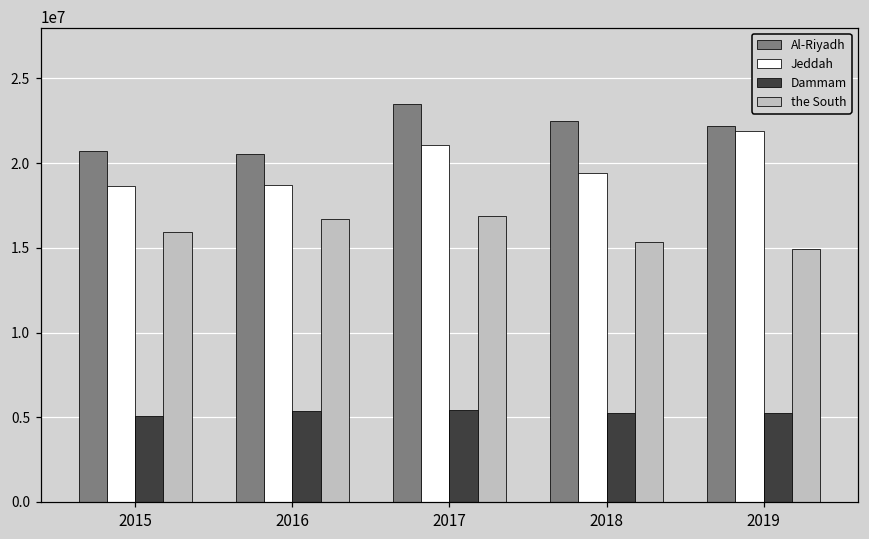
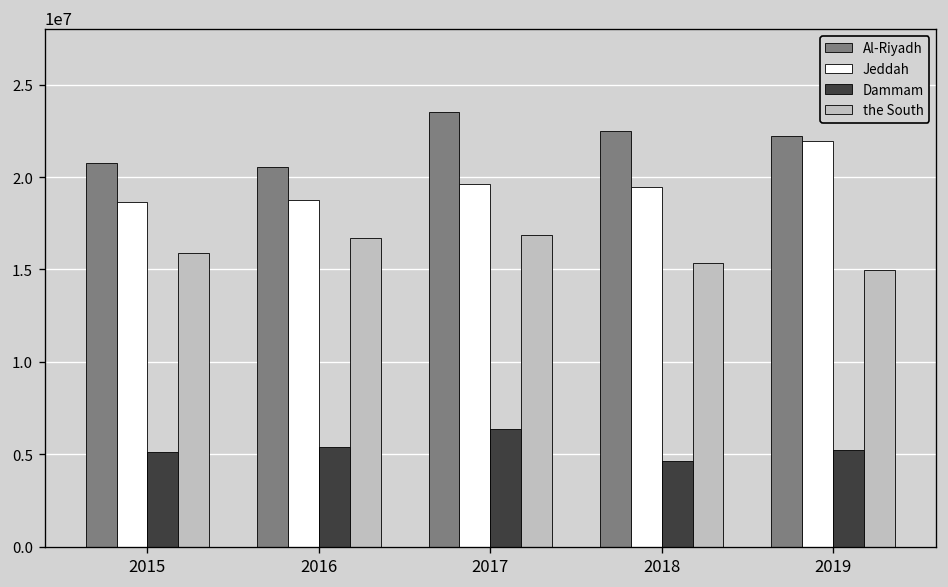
Jeddah, 2017: 21100000 -> 19600000
Dammam, 2017: 5400000 -> 6400000
Dammam, 2018: 5200000 -> 4600000
